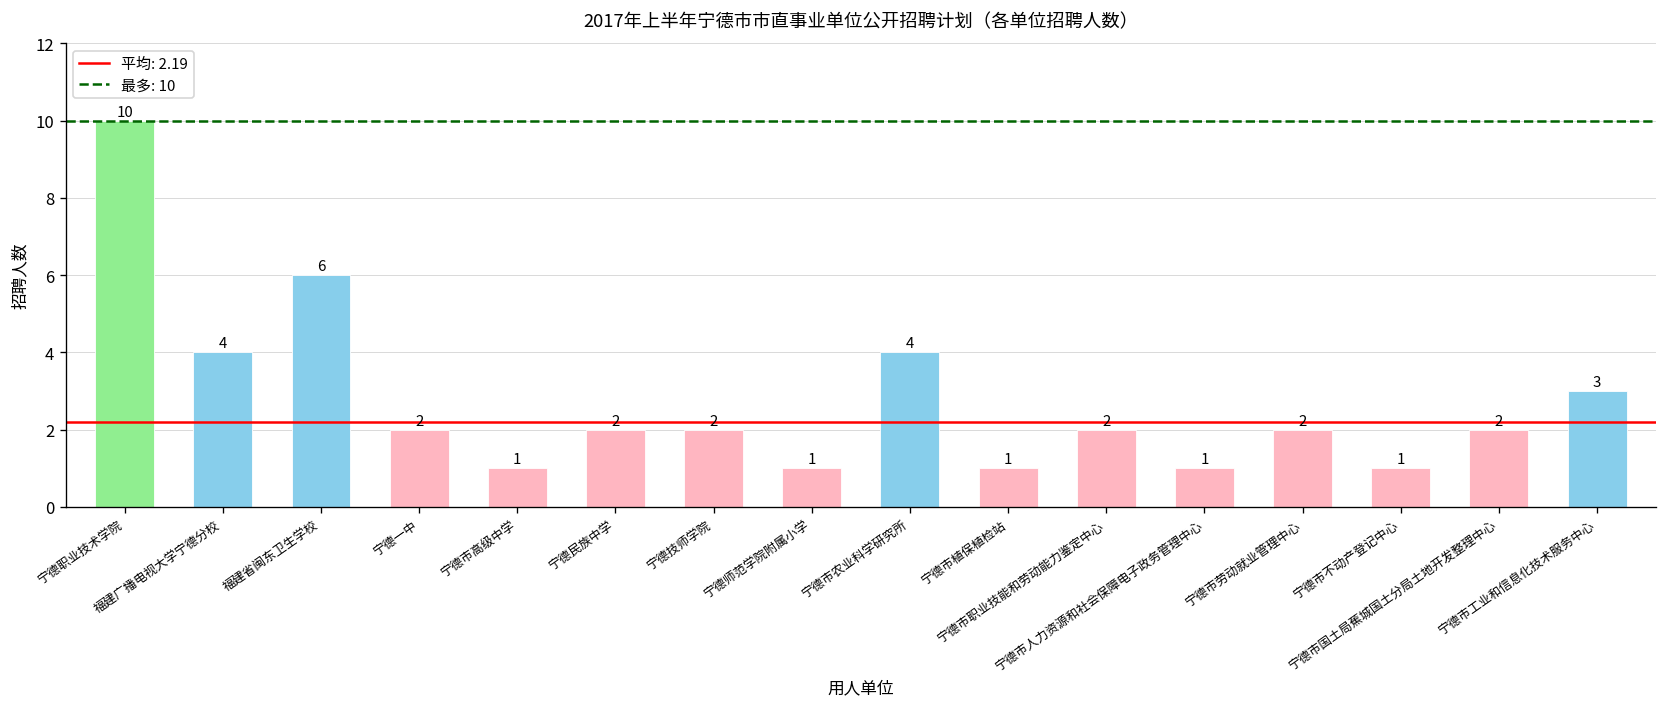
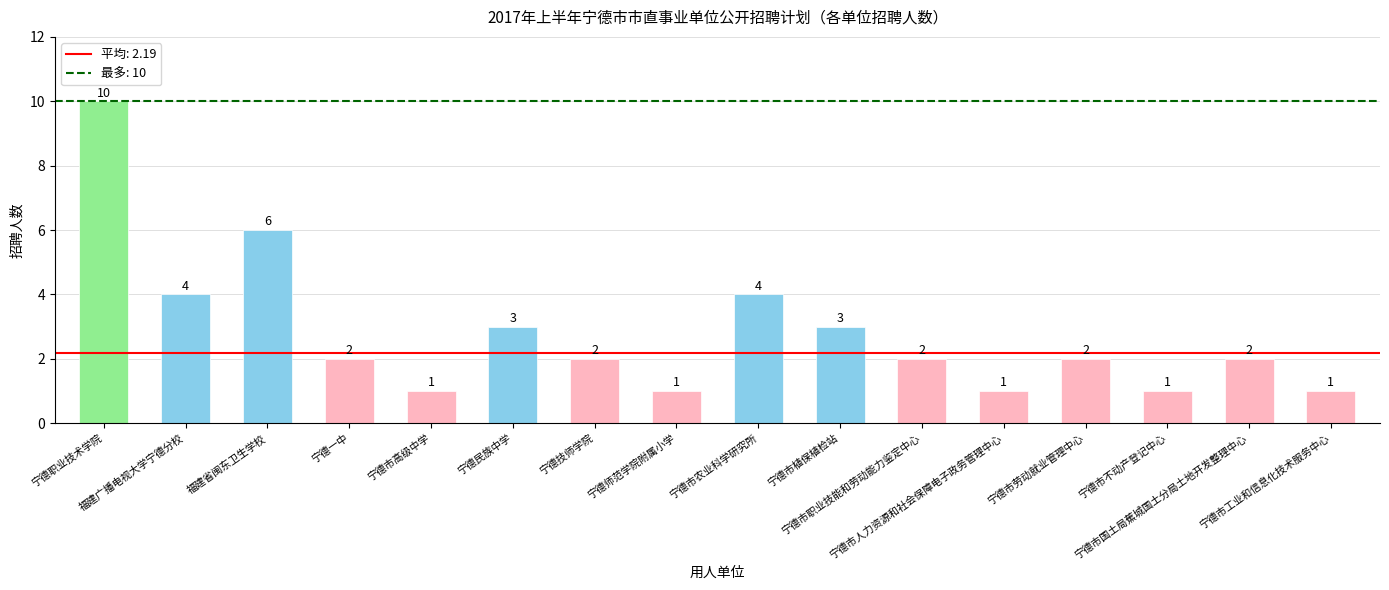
宁德民族中学: 2 -> 3
宁德市植保植检站: 1 -> 3
宁德市工业和信息化技术服务中心: 3 -> 1
